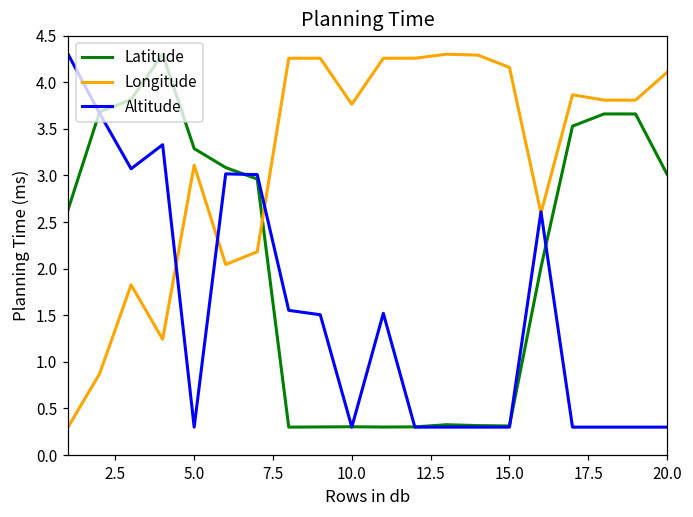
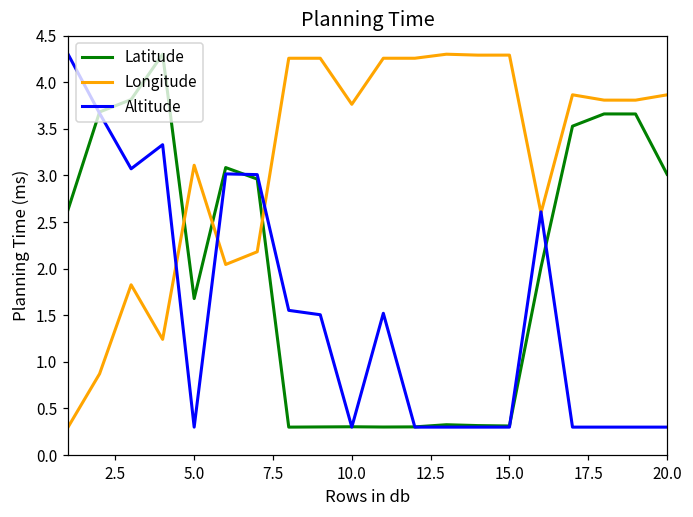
Latitude, 5.0: 3.3 -> 1.7
Longitude, 15.0: 4.2 -> 4.3
Longitude, 20.0: 4.1 -> 3.9
